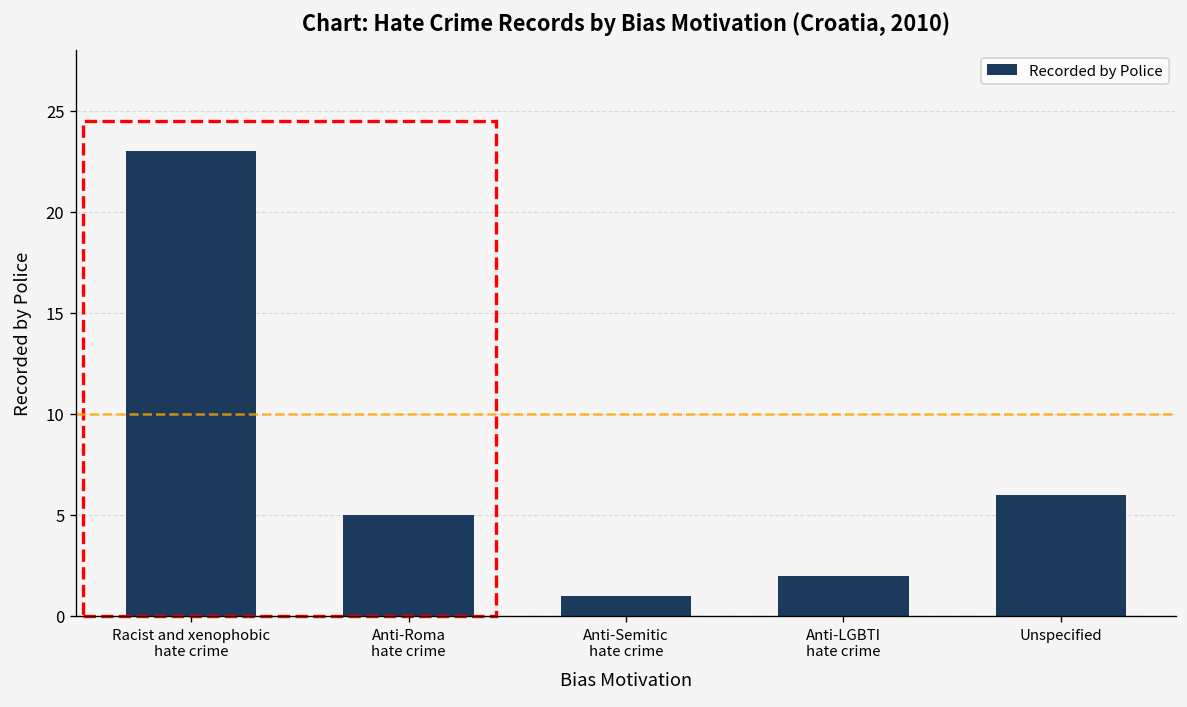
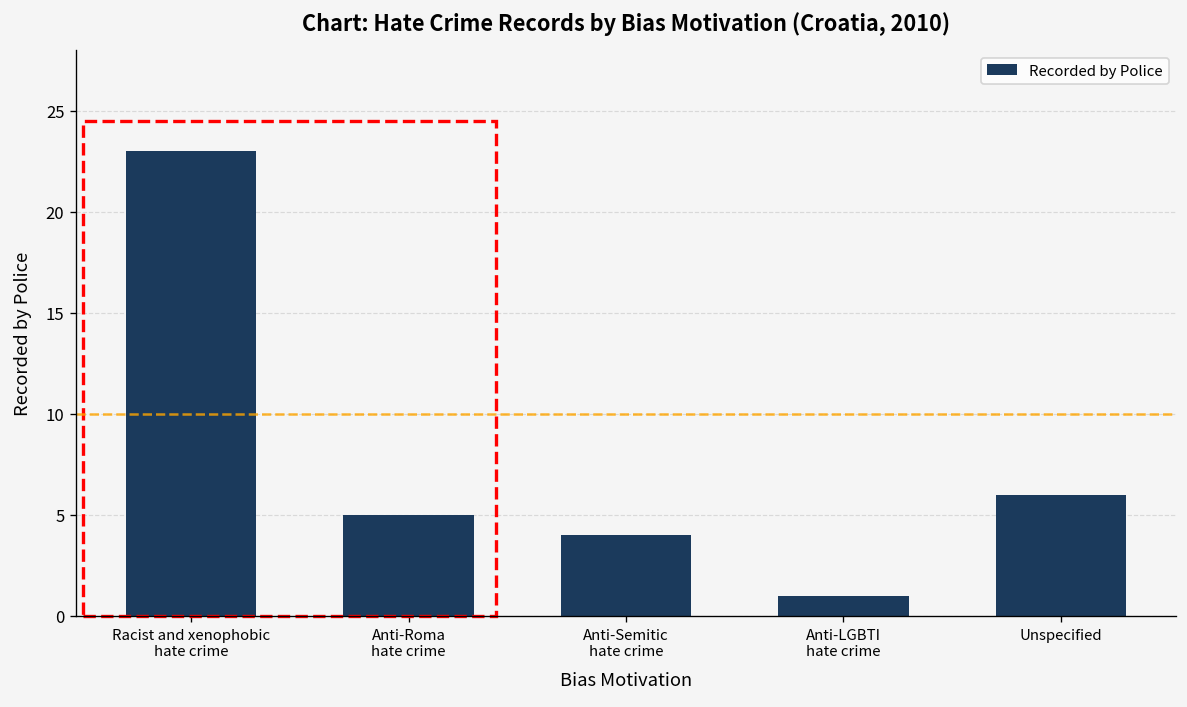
Anti-Semitic hate crime: 1 -> 4
Anti-LGBTI hate crime: 2 -> 1
